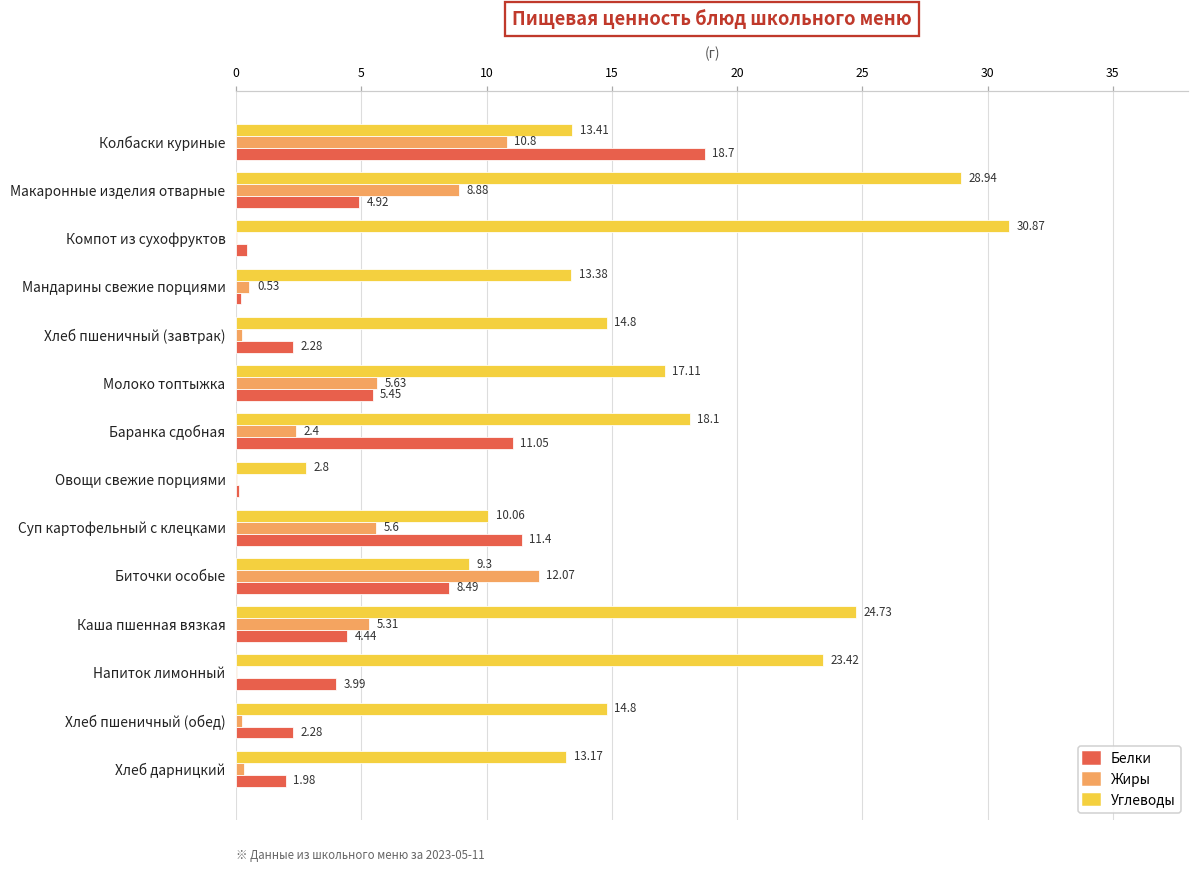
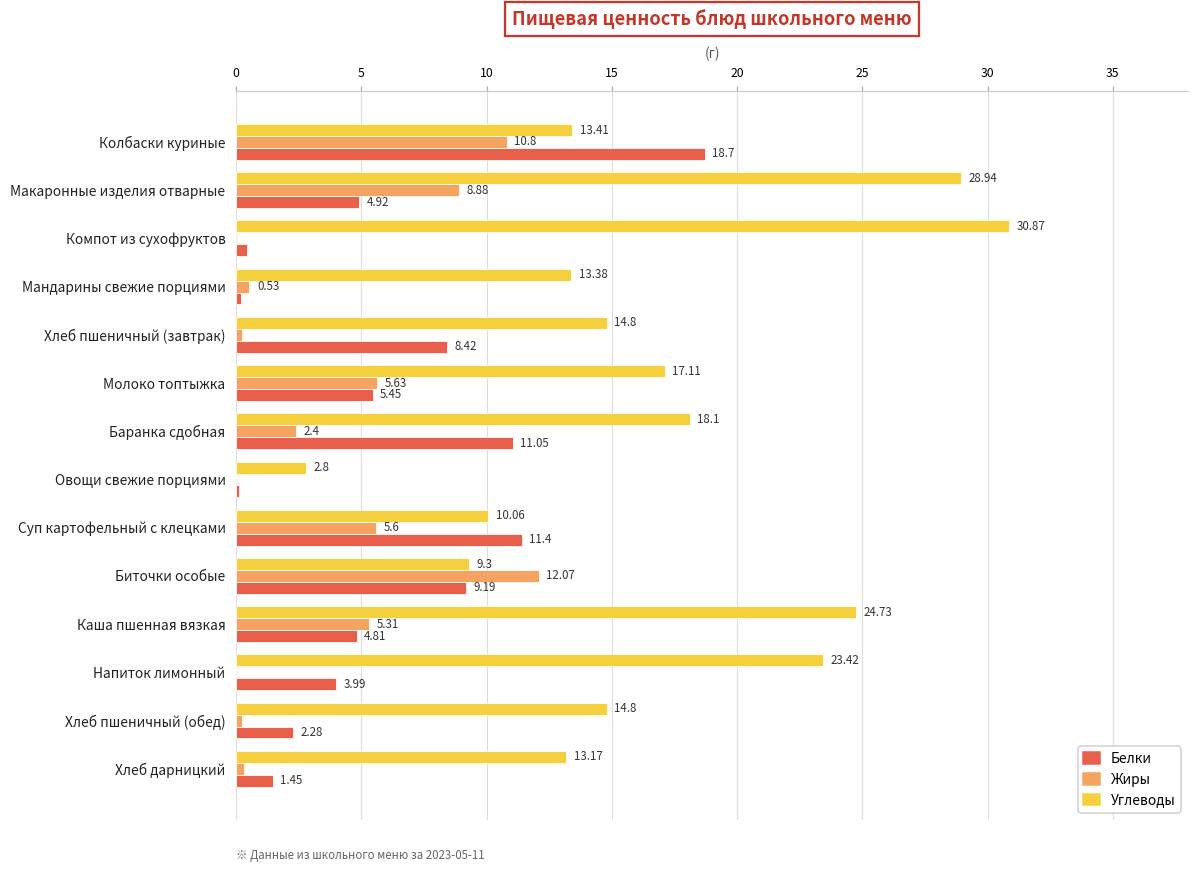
Белки, Хлеб пшеничный (завтрак): 2.28 -> 8.42
Белки, Биточки особые: 8.49 -> 9.19
Белки, Каша пшенная вязкая: 4.44 -> 4.81
Белки, Хлеб дарницкий: 1.98 -> 1.45
